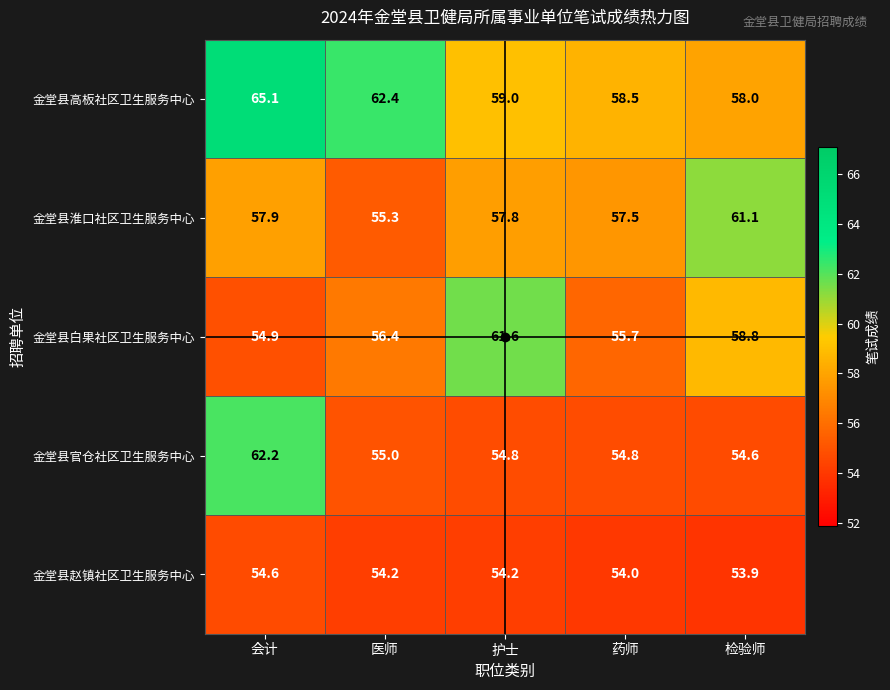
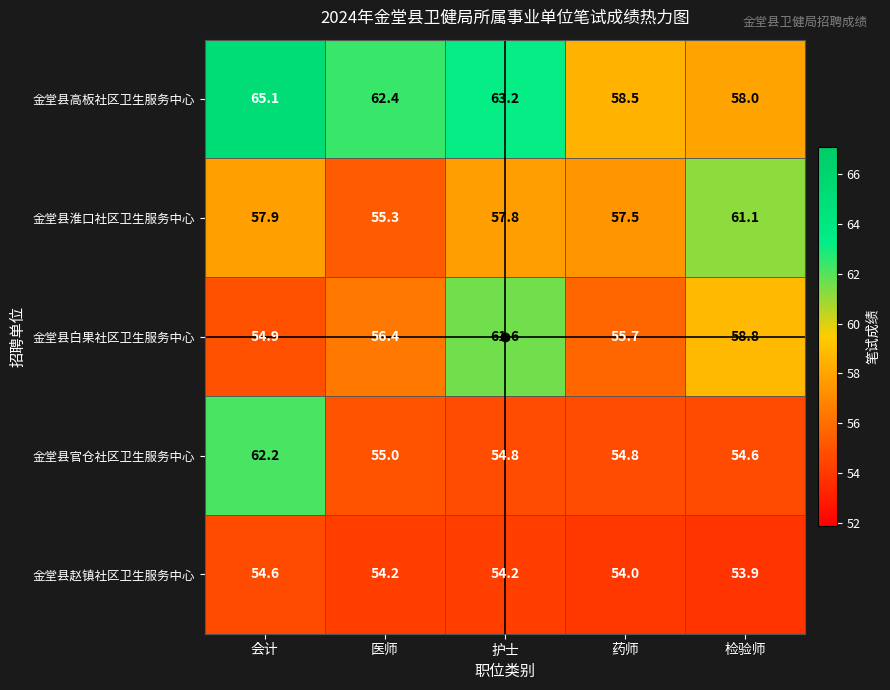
金堂县高板社区卫生服务中心, 护士: 59.0 -> 63.2
